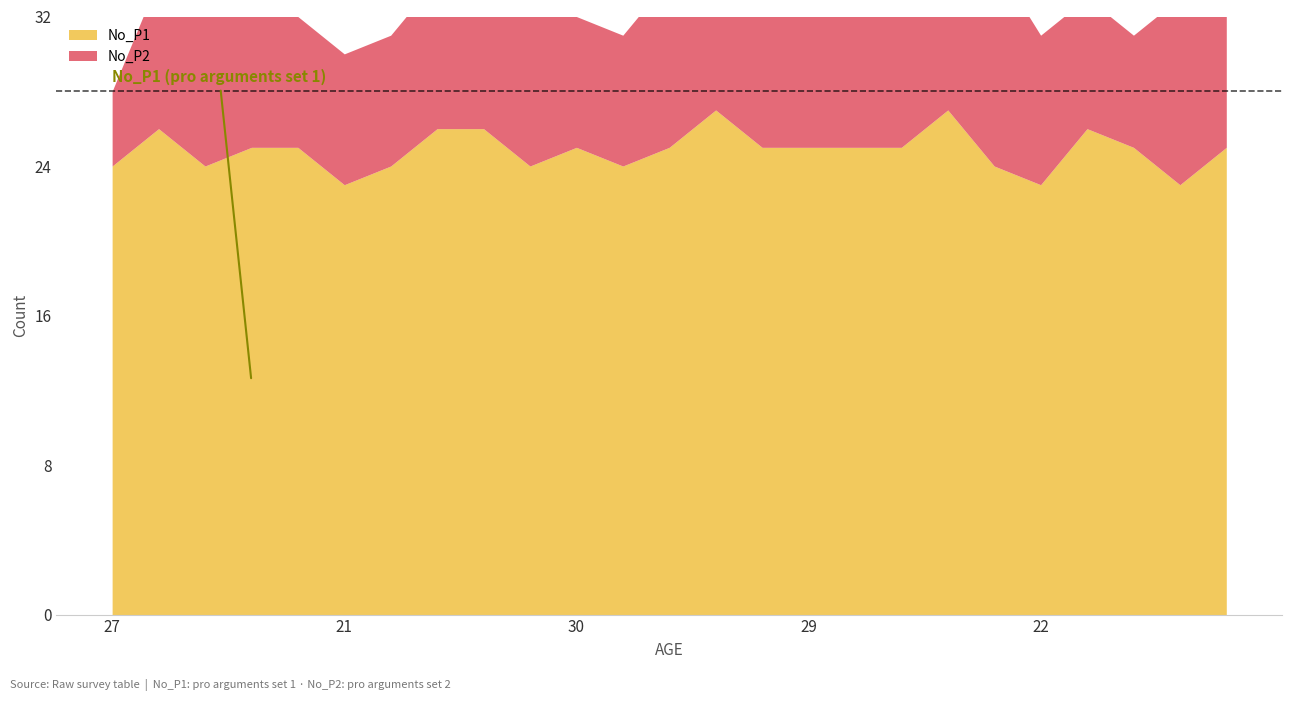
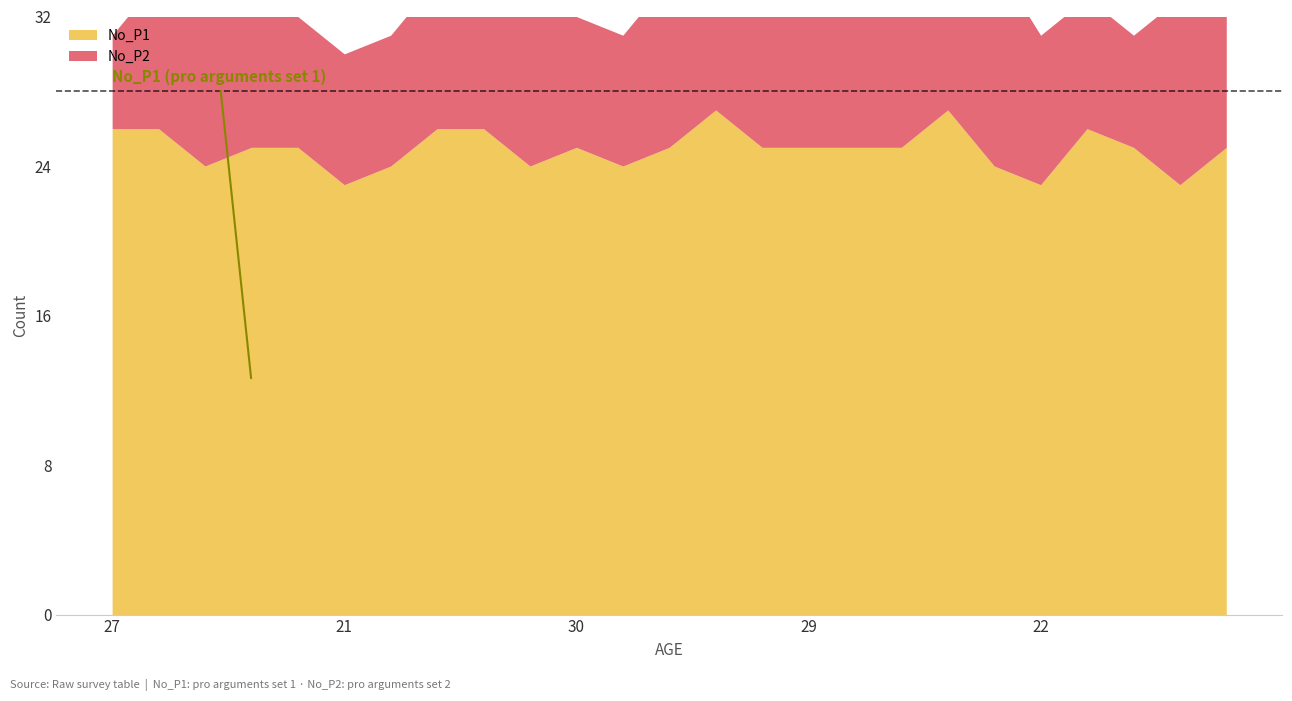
No_P1, 27: 24 -> 26
No_P2, 27: 4 -> 5
